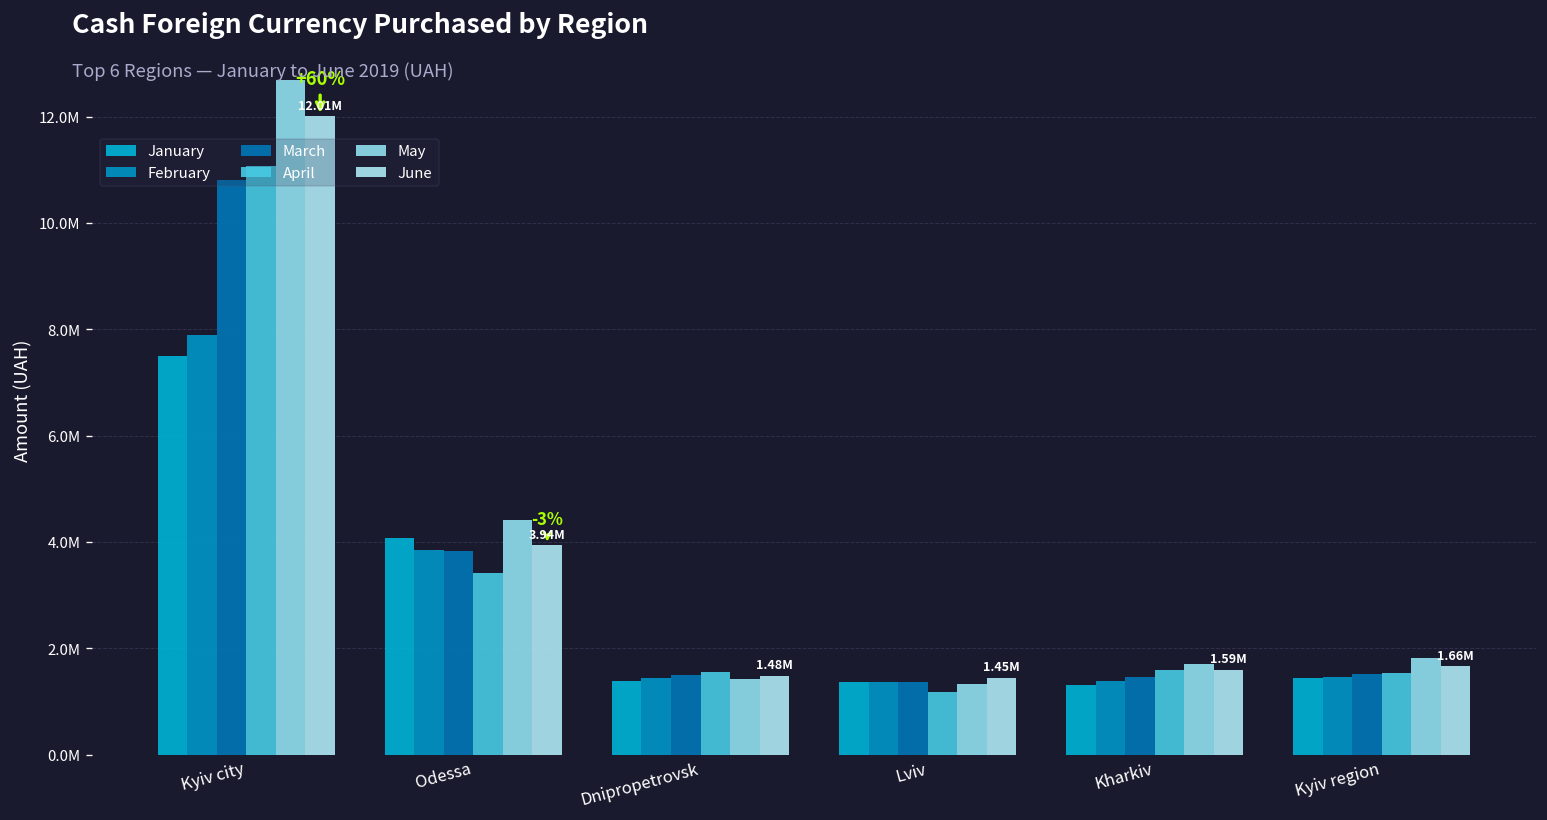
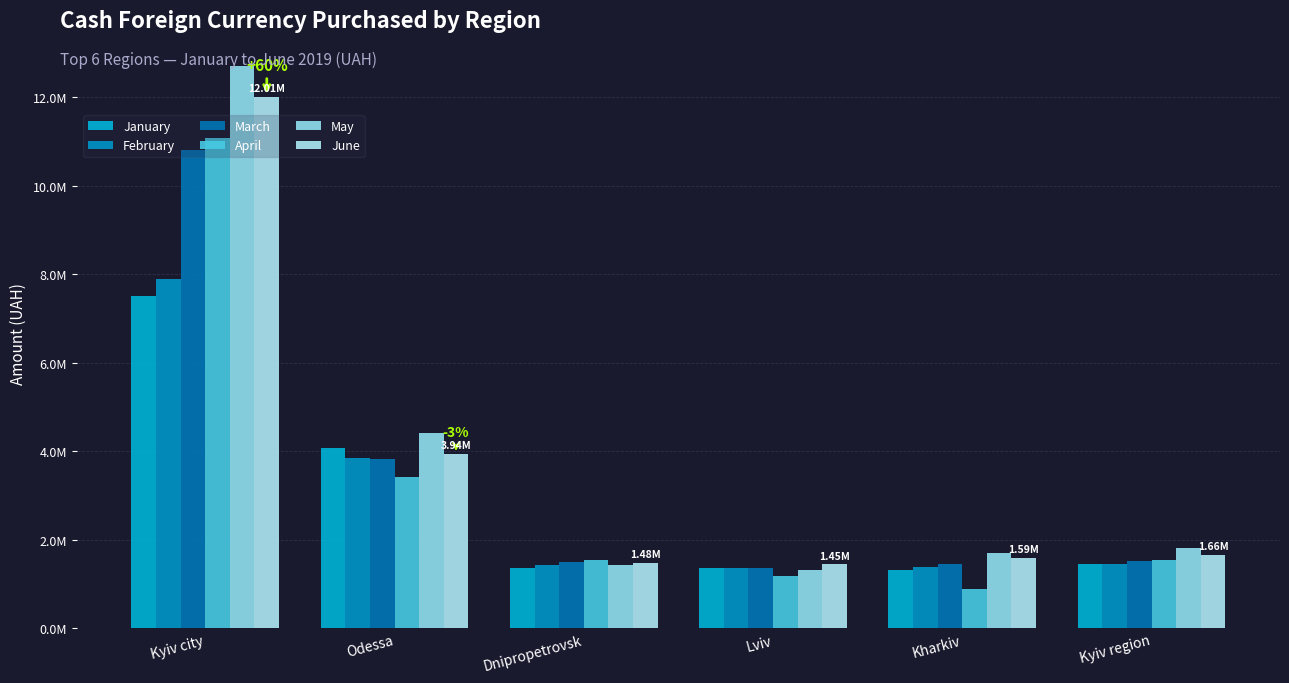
April, Kharkiv: 1600000 -> 900000
